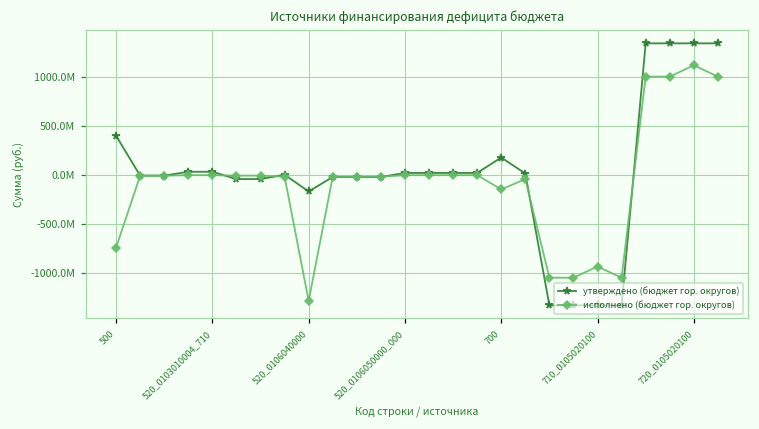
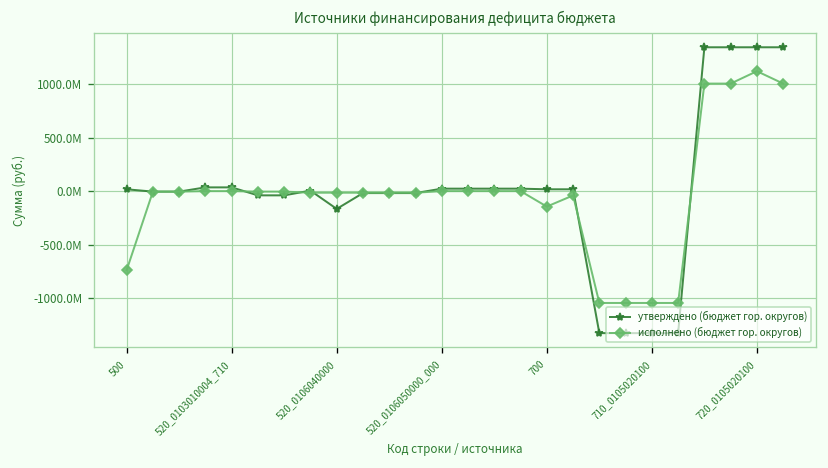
утверждено (бюджет гор. округов), 500: 400000000 -> 0
исполнено (бюджет гор. округов), 520_0106040000: -1300000000 -> 0
утверждено (бюджет гор. округов), 700: 200000000 -> 0
исполнено (бюджет гор. округов), 710_0105020100: -900000000 -> -1000000000
